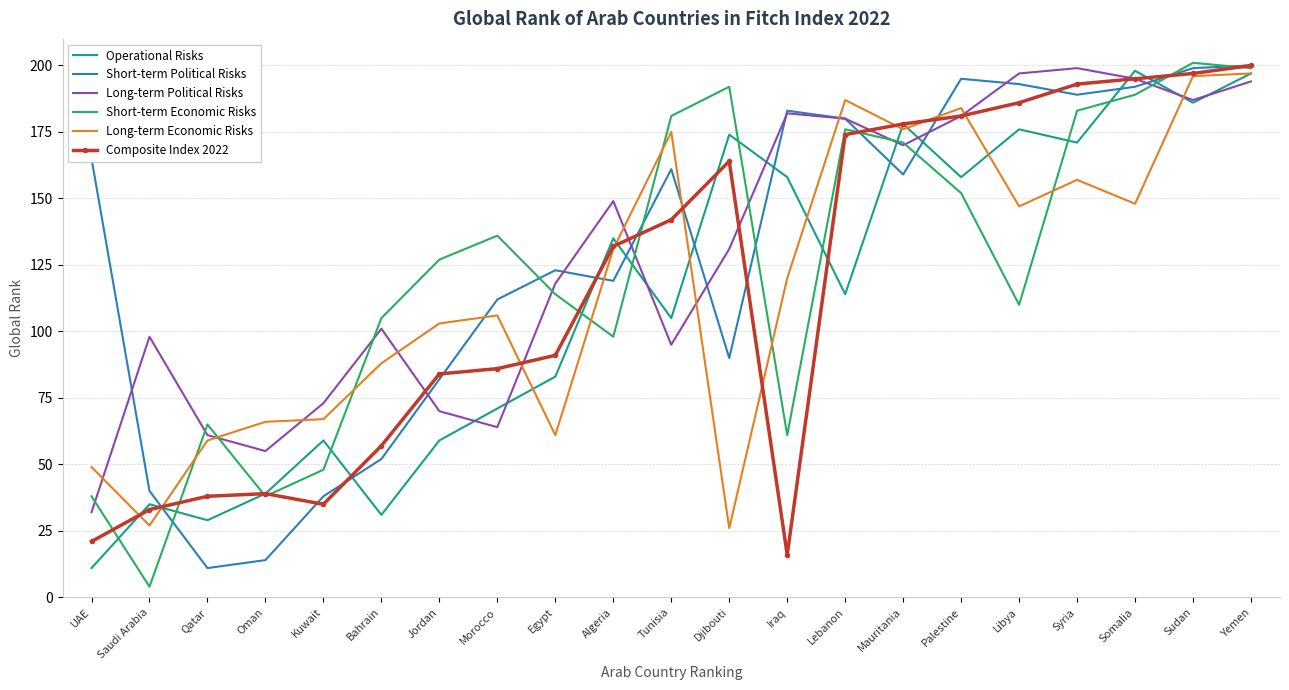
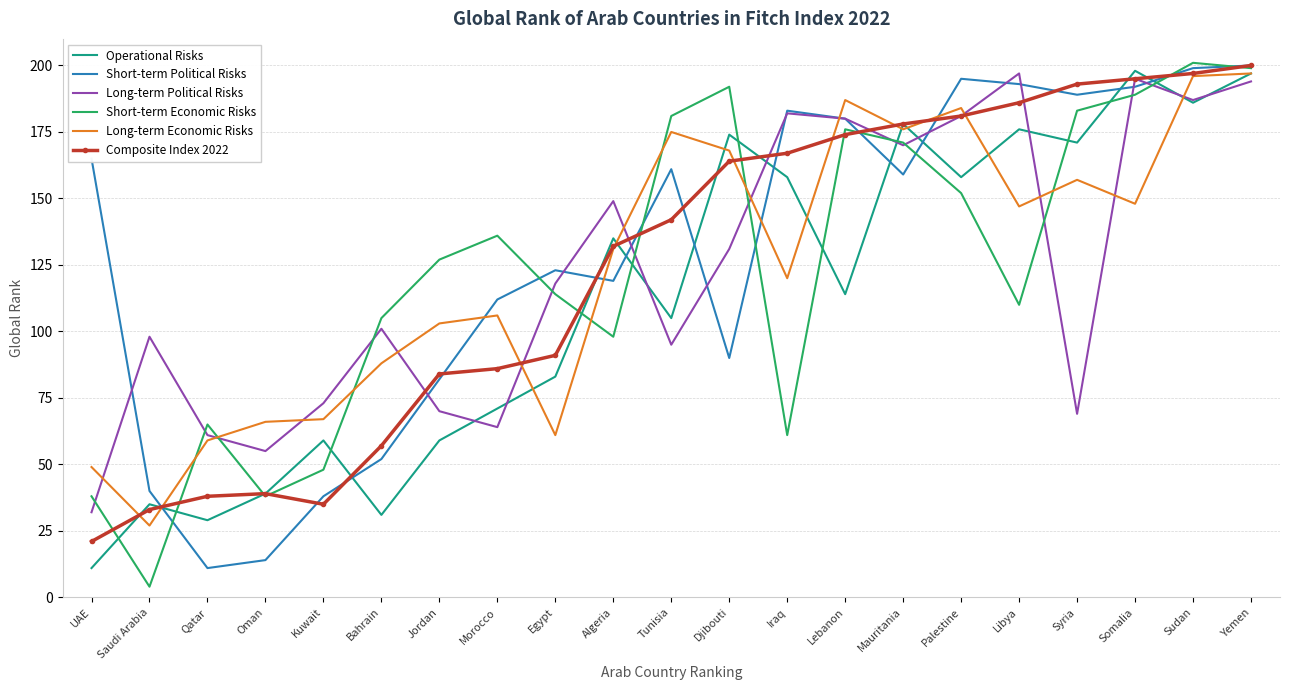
Long-term Economic Risks, Djibouti: 26 -> 168
Composite Index 2022, Iraq: 16 -> 167
Long-term Political Risks, Syria: 199 -> 69
